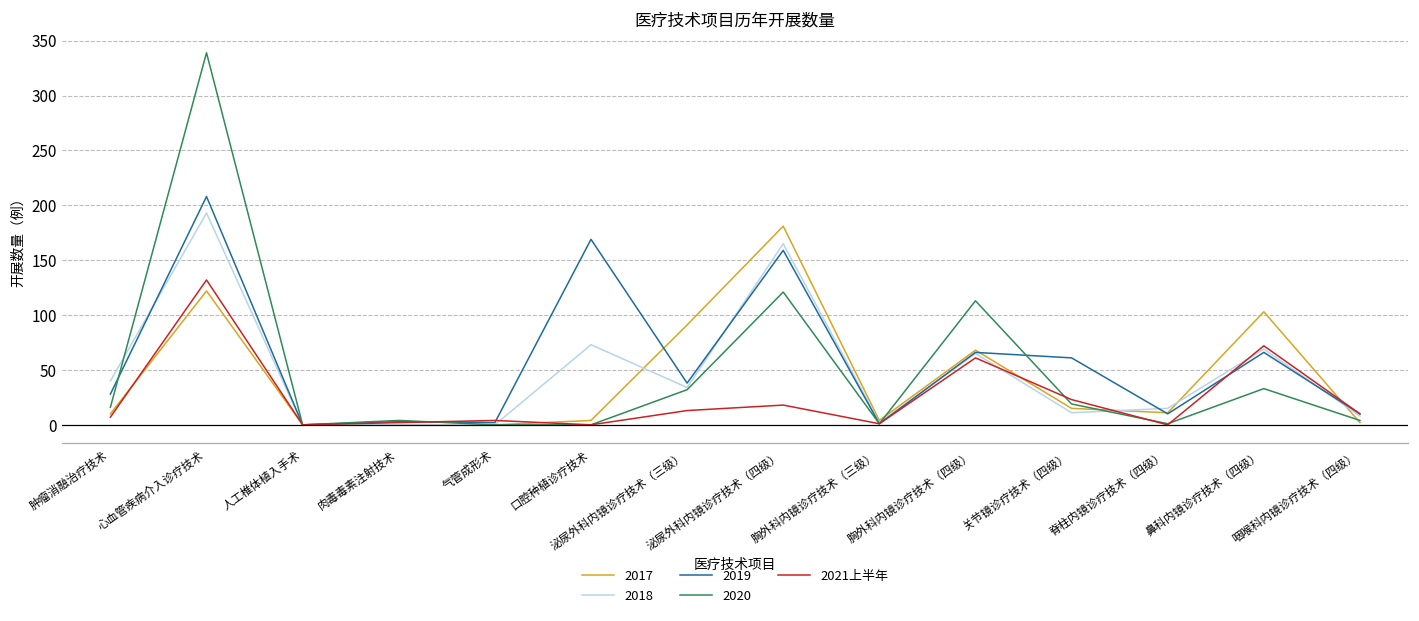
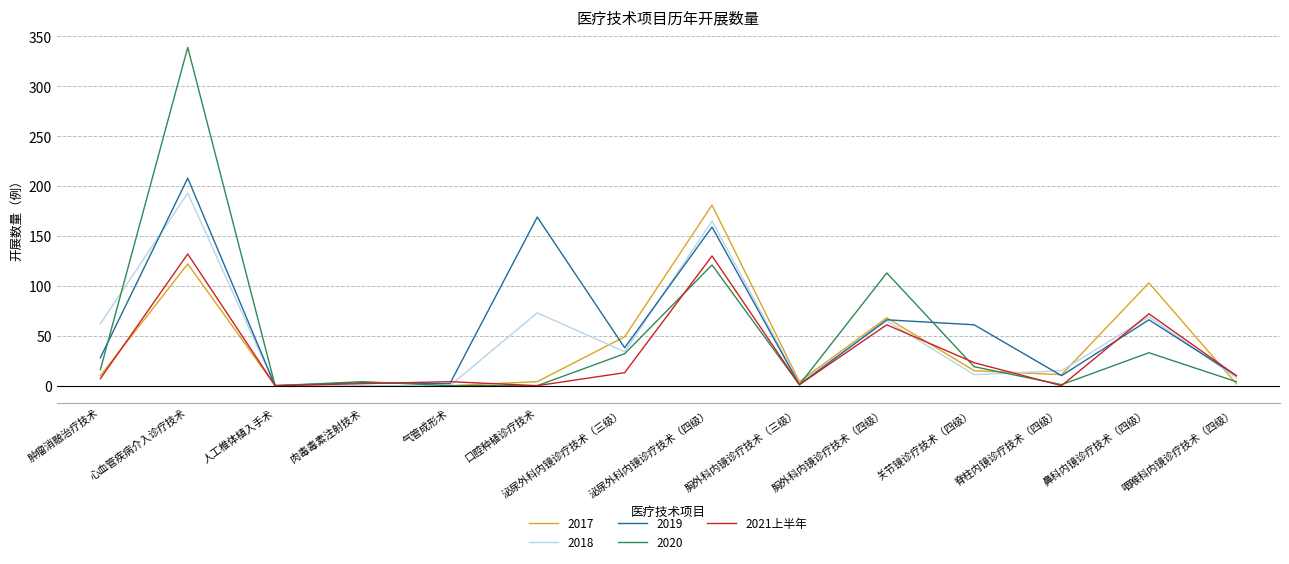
2018, 肿瘤消融治疗技术: 40 -> 60
2017, 泌尿外科内镜诊疗技术（三级）: 90 -> 50
2021上半年, 泌尿外科内镜诊疗技术（四级）: 20 -> 130
